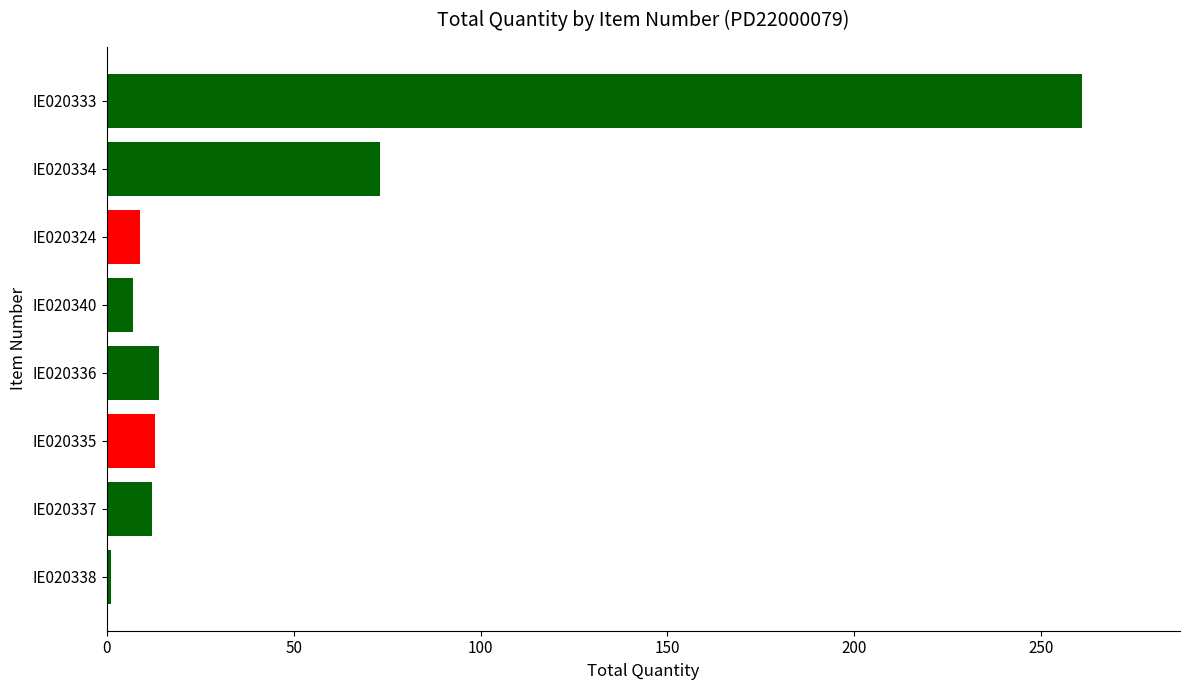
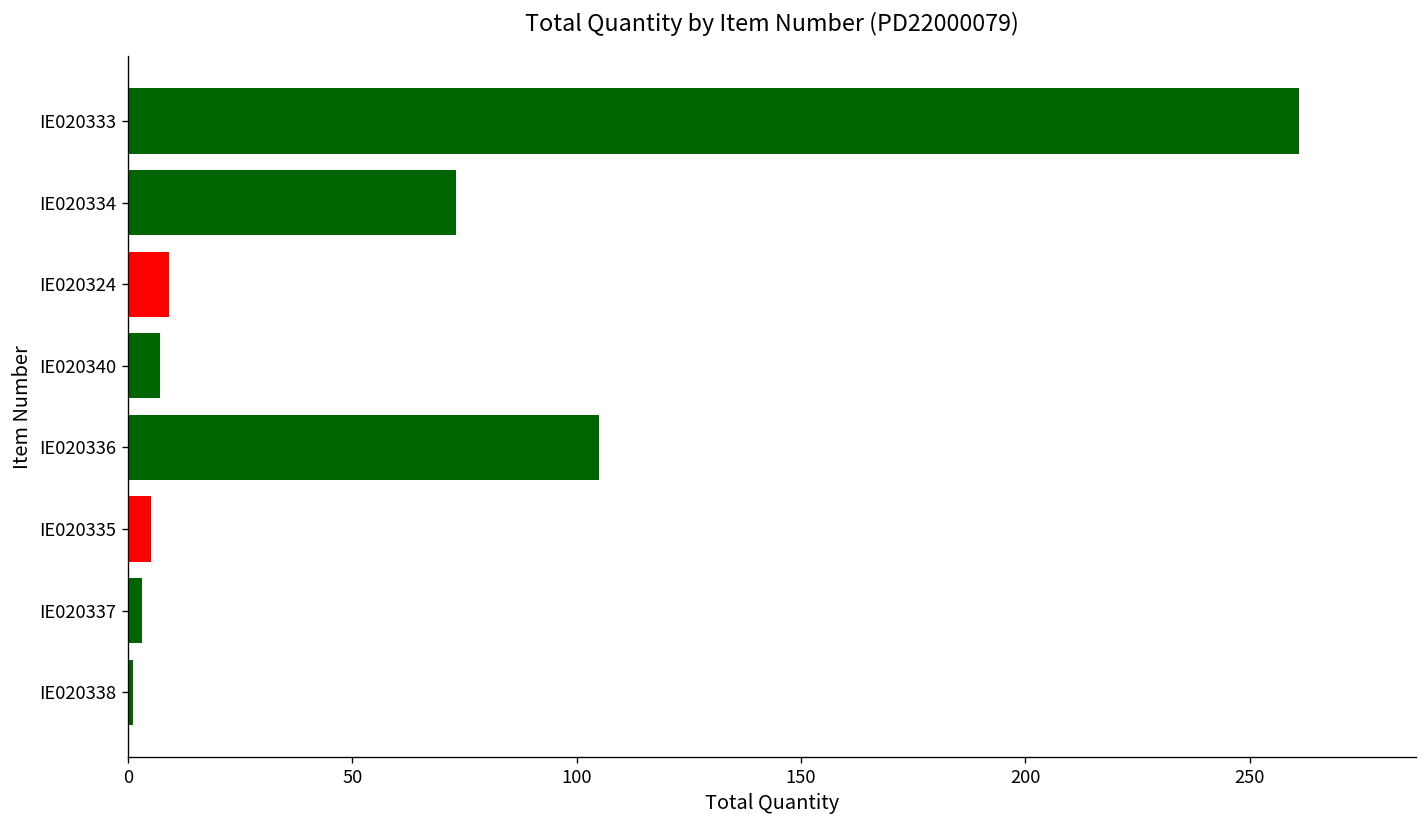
IE020336: 14 -> 105
IE020335: 13 -> 5
IE020337: 12 -> 3
